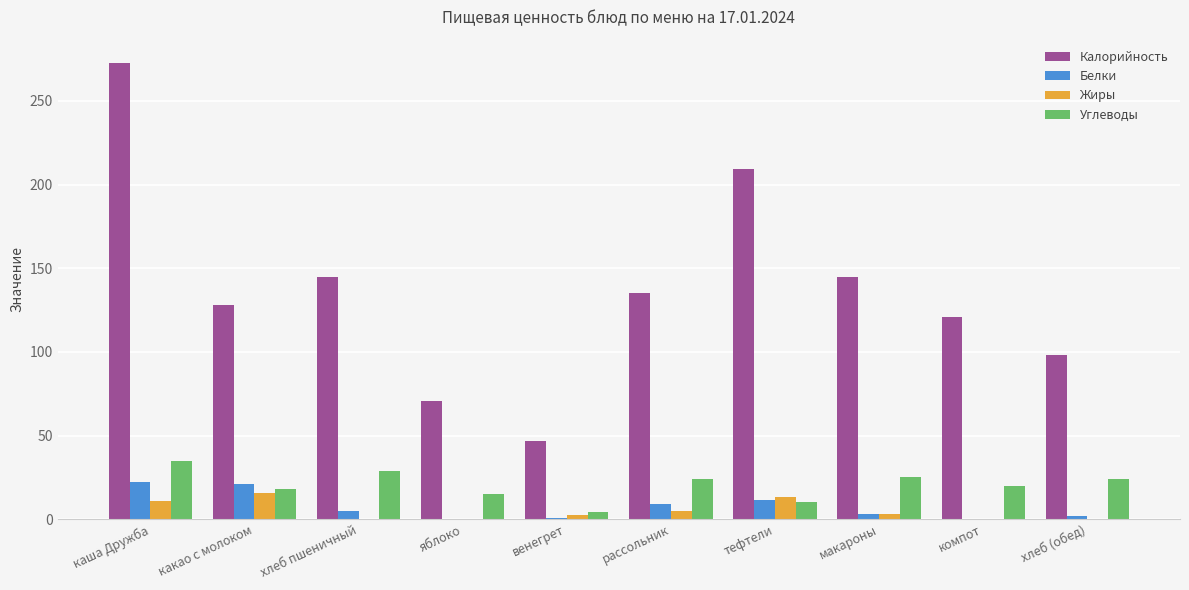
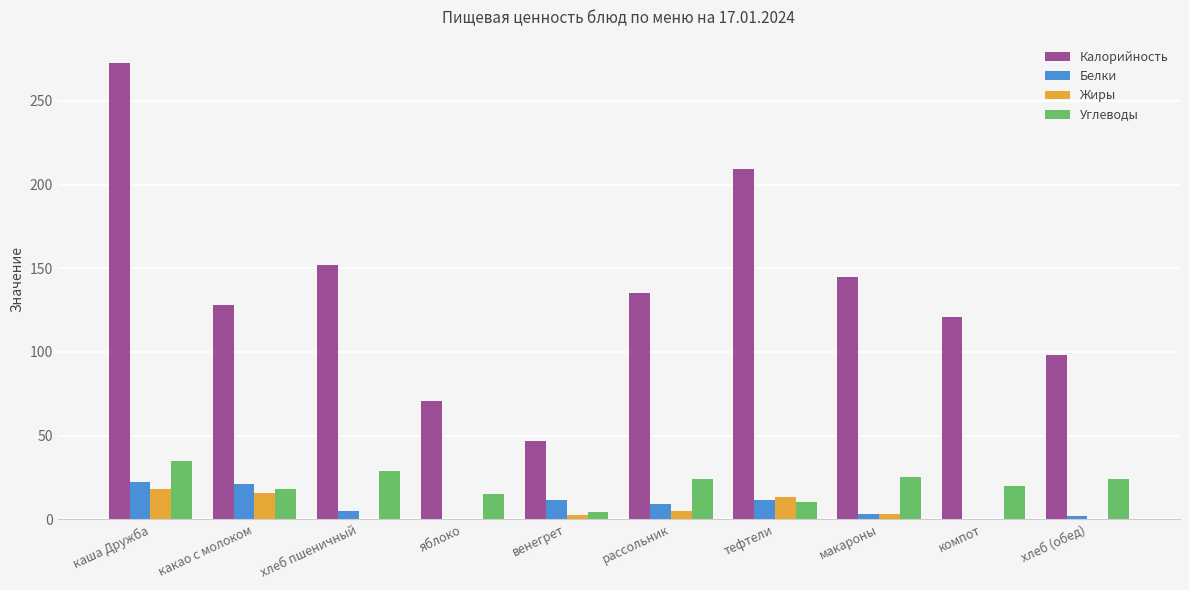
Жиры, каша Дружба: 11 -> 18
Калорийность, хлеб пшеничный: 145 -> 152
Белки, венегрет: 1 -> 12
